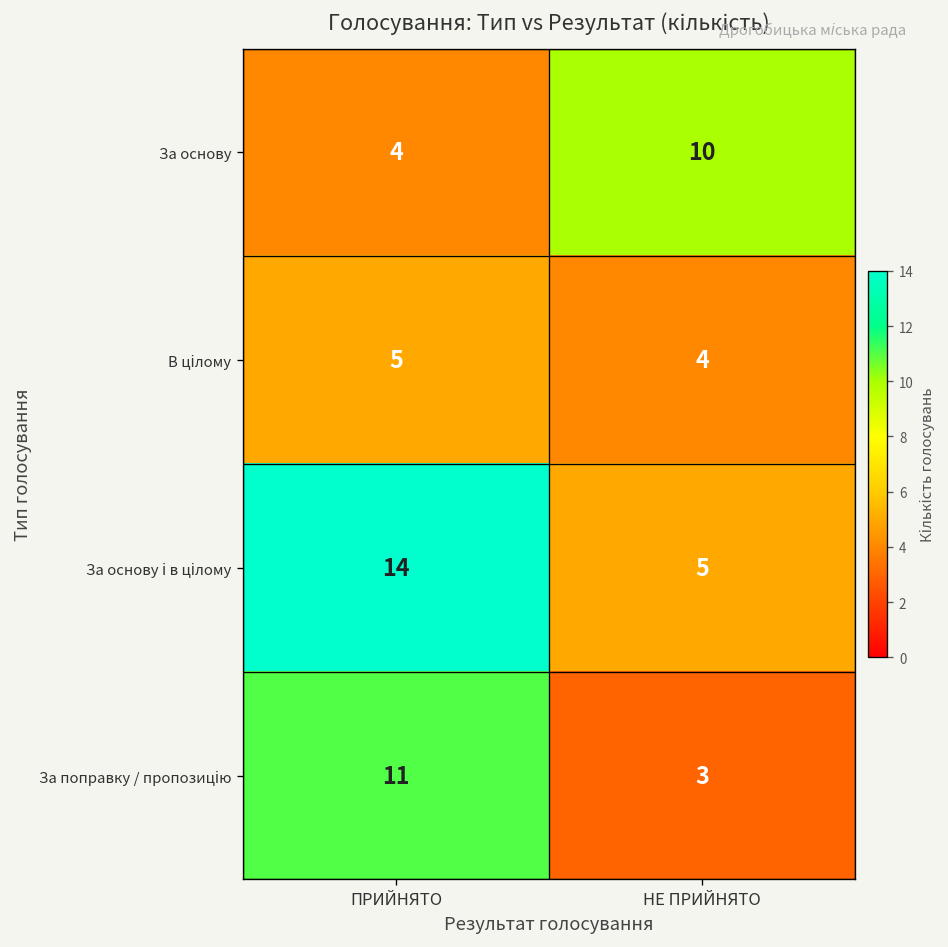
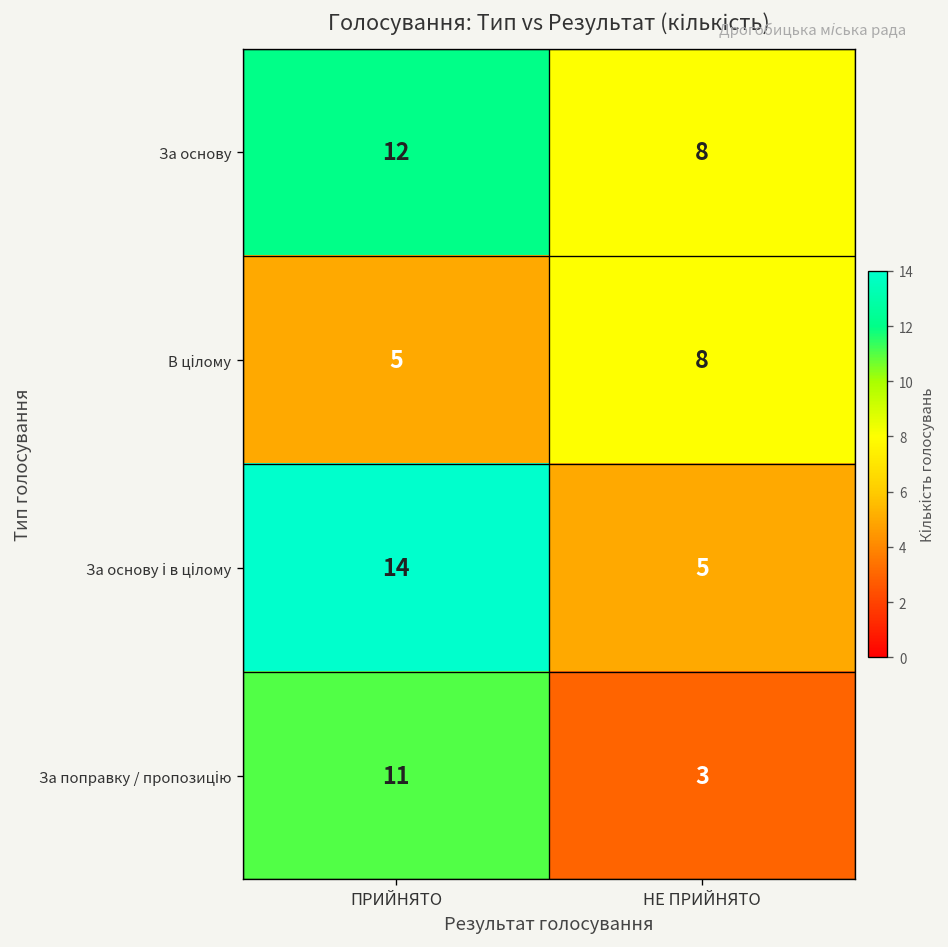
За основу, ПРИЙНЯТО: 4 -> 12
За основу, НЕ ПРИЙНЯТО: 10 -> 8
В цілому, НЕ ПРИЙНЯТО: 4 -> 8
